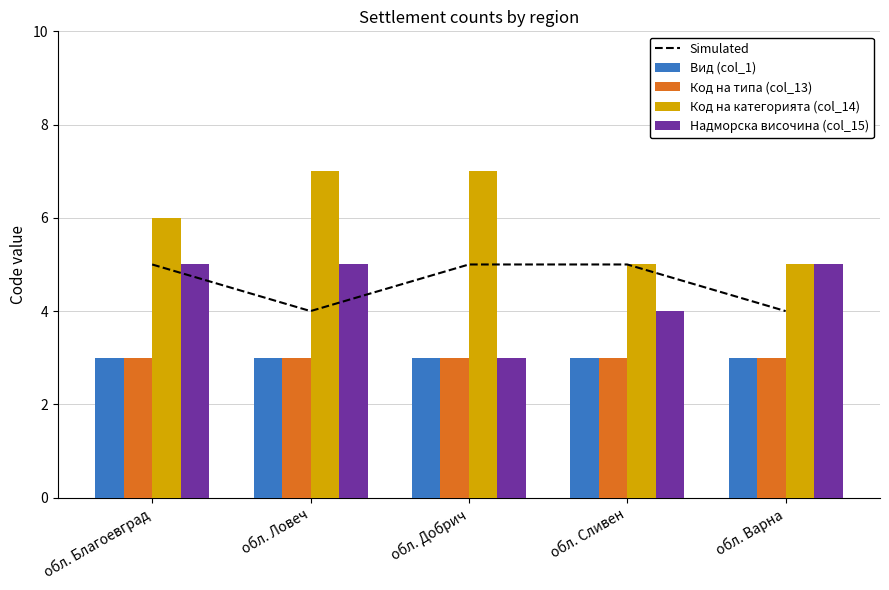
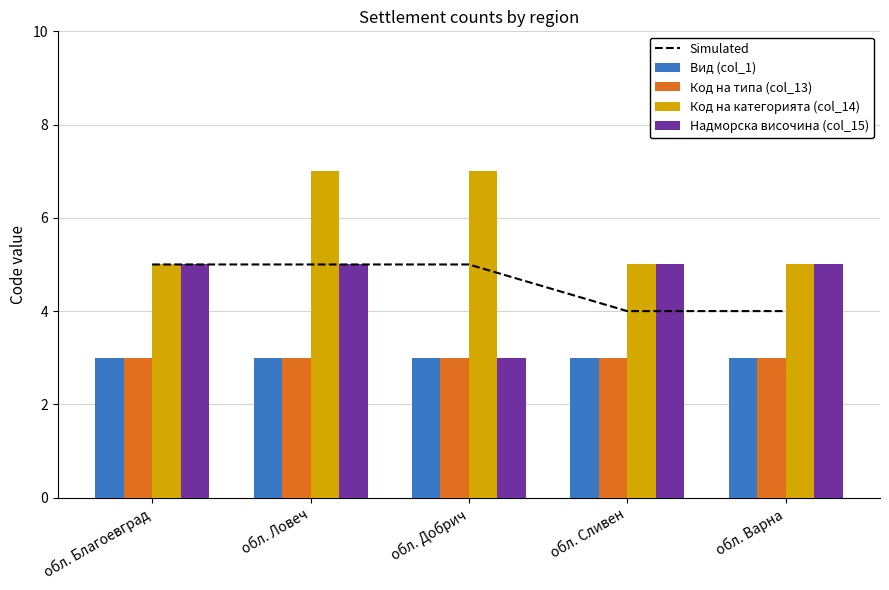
Код на категорията (col_14), обл. Благоевград: 6 -> 5
Simulated, обл. Ловеч: 4 -> 5
Simulated, обл. Сливен: 5 -> 4
Надморска височина (col_15), обл. Сливен: 4 -> 5
